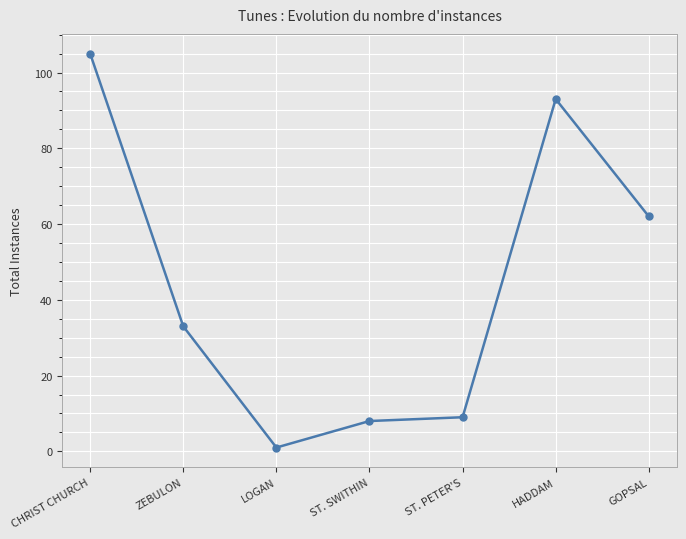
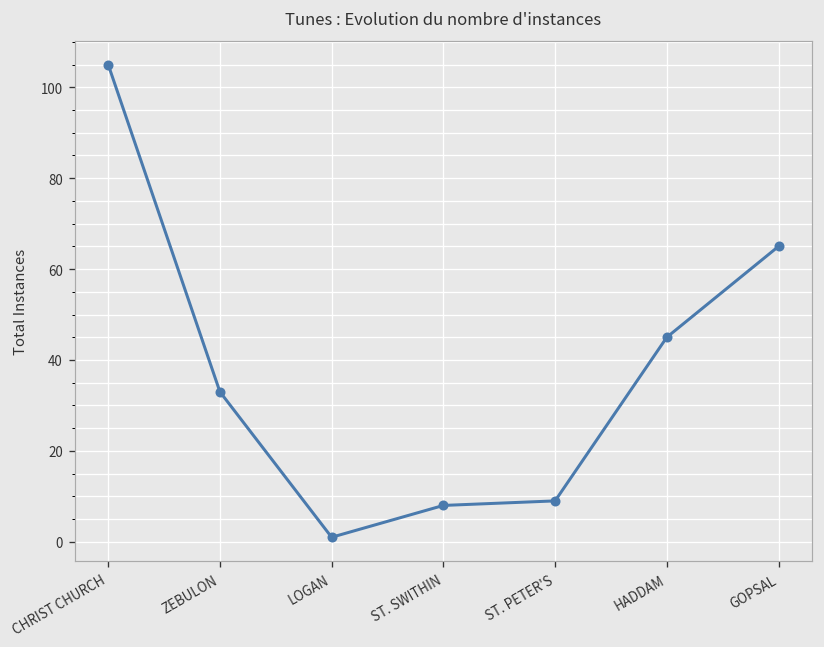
HADDAM: 93 -> 45
GOPSAL: 62 -> 65
